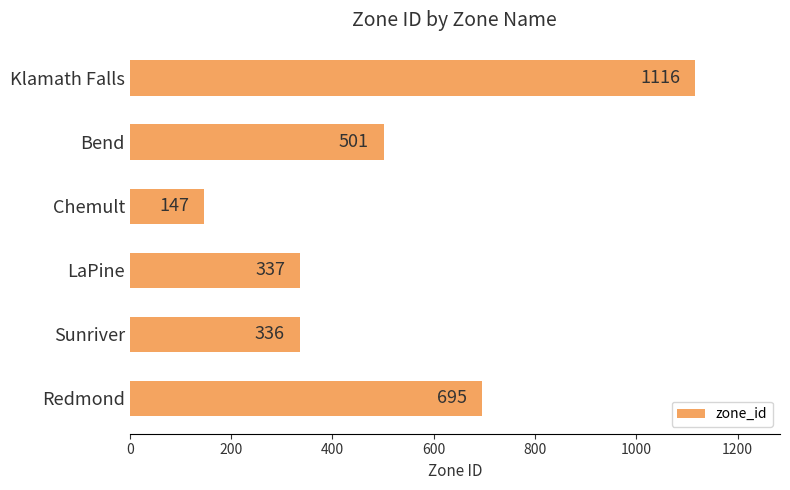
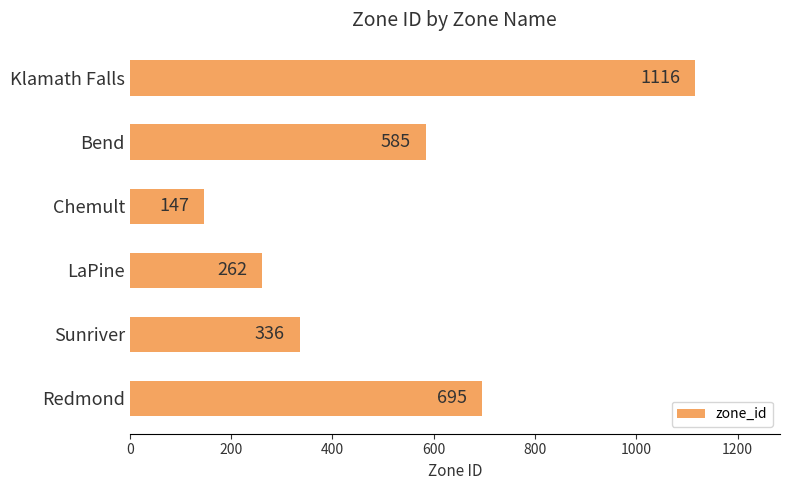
Bend: 501 -> 585
LaPine: 337 -> 262
